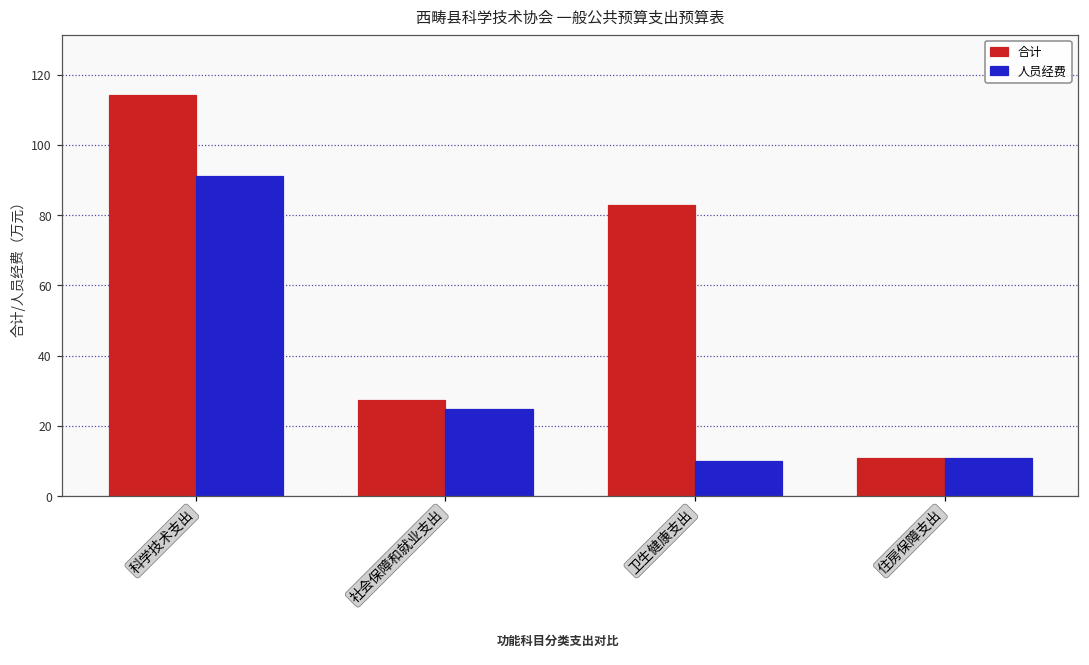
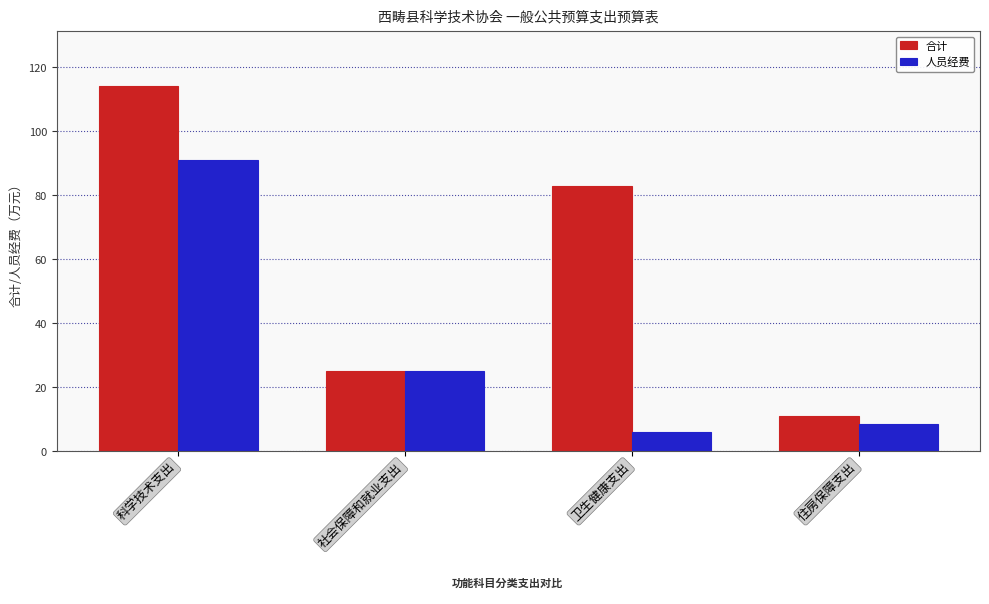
合计, 社会保障和就业支出: 28 -> 25
人员经费, 卫生健康支出: 10 -> 6
人员经费, 住房保障支出: 11 -> 8
